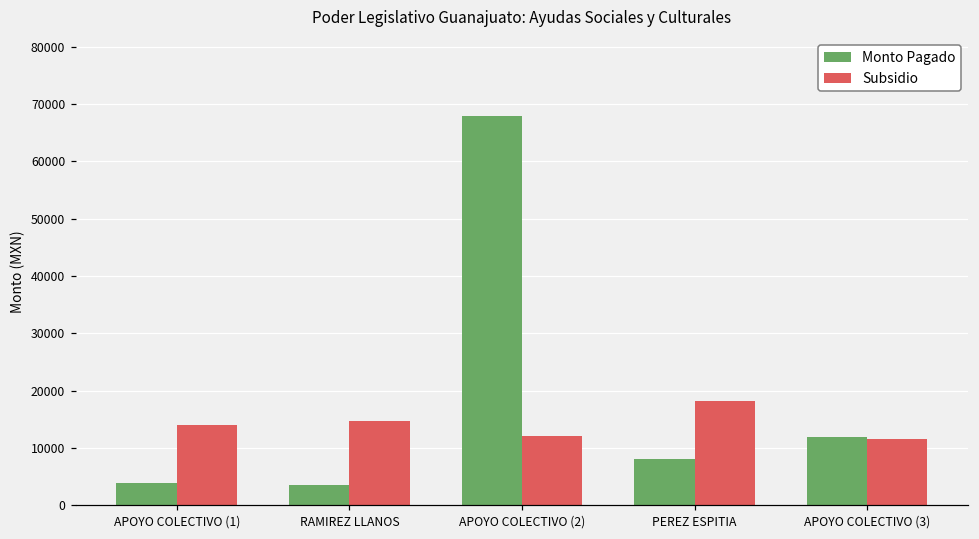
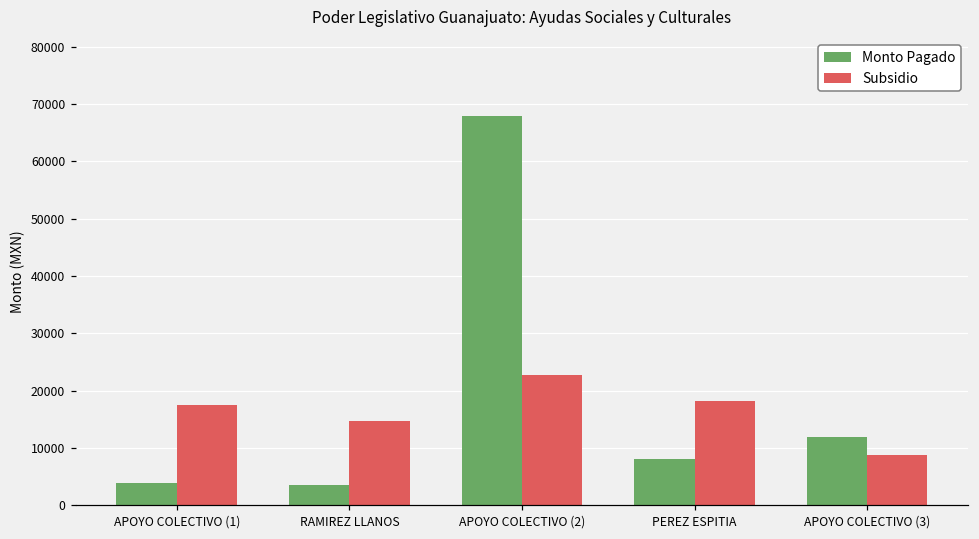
Subsidio, APOYO COLECTIVO (1): 14000 -> 17000
Subsidio, APOYO COLECTIVO (2): 12000 -> 23000
Subsidio, APOYO COLECTIVO (3): 12000 -> 9000
